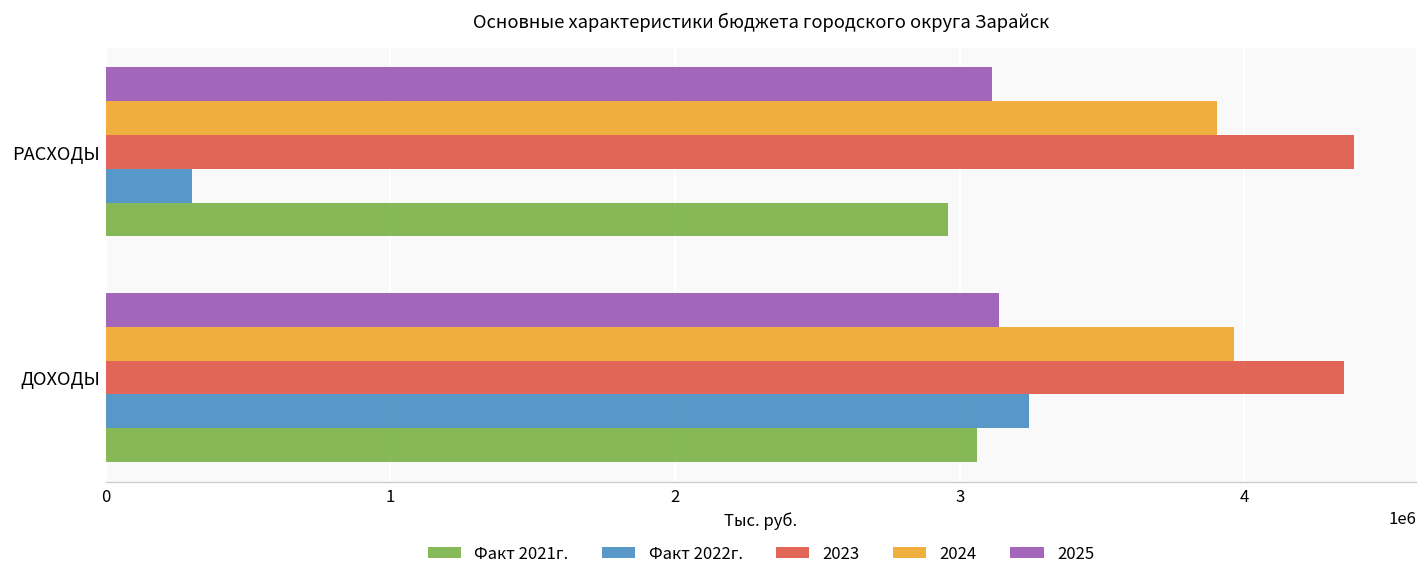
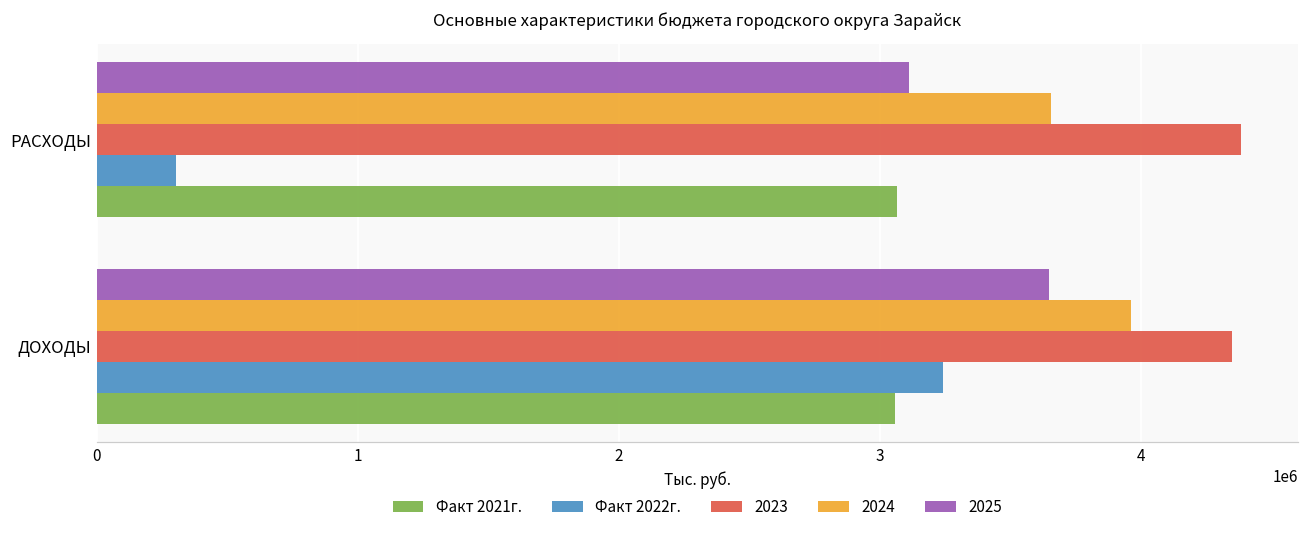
2024, РАСХОДЫ: 3900000 -> 3660000
Факт 2021г., РАСХОДЫ: 2960000 -> 3070000
2025, ДОХОДЫ: 3140000 -> 3650000
